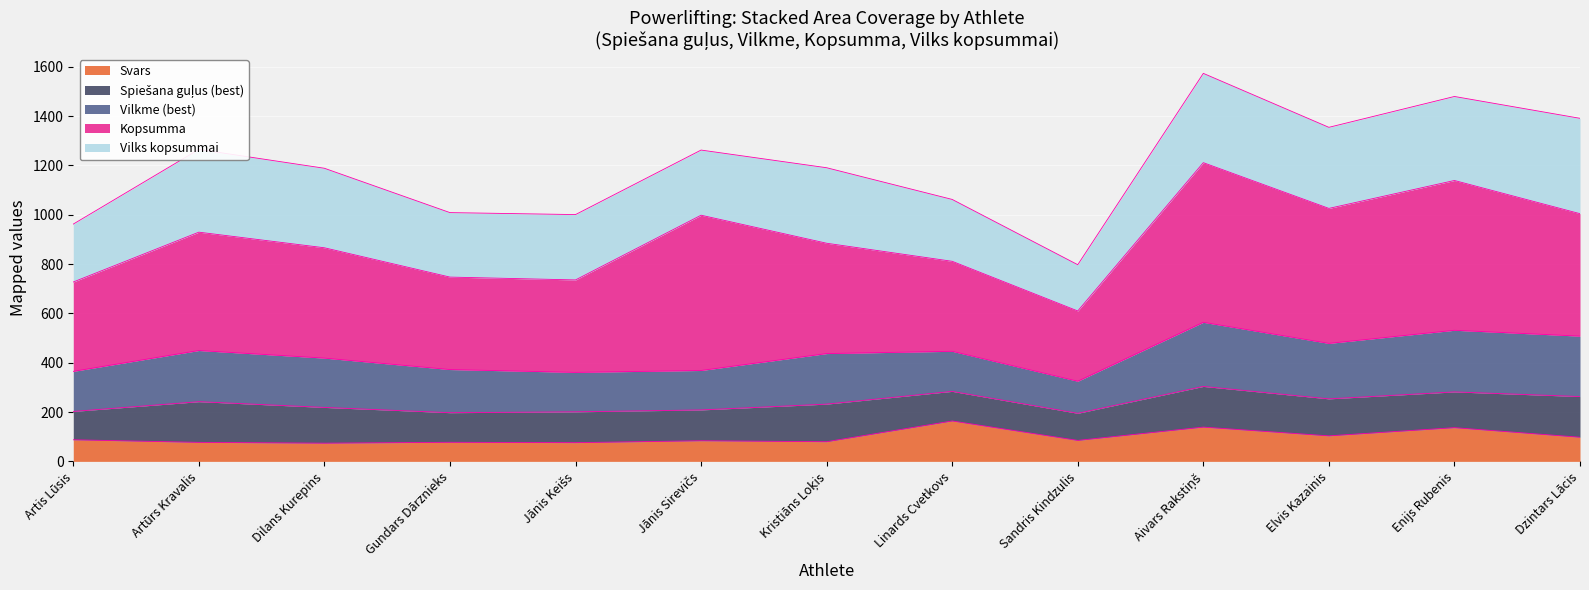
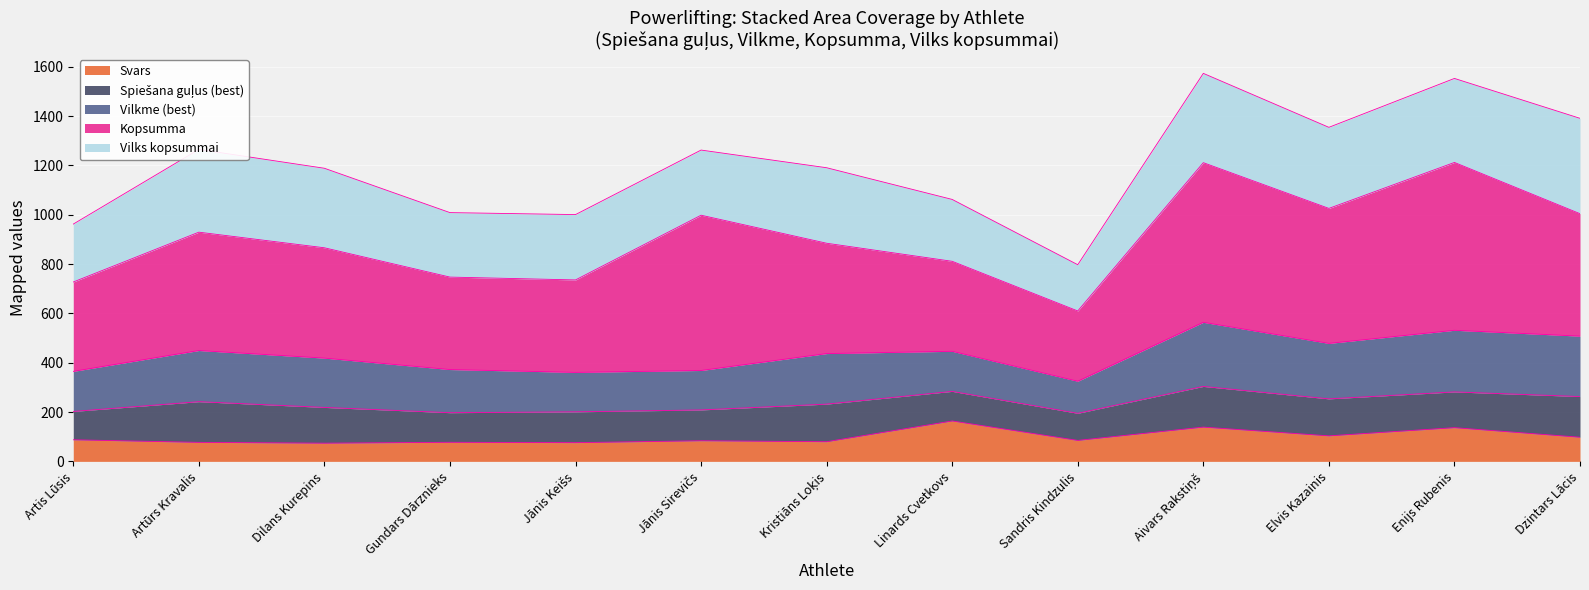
Kopsumma, Enijs Rubenis: 610 -> 680
